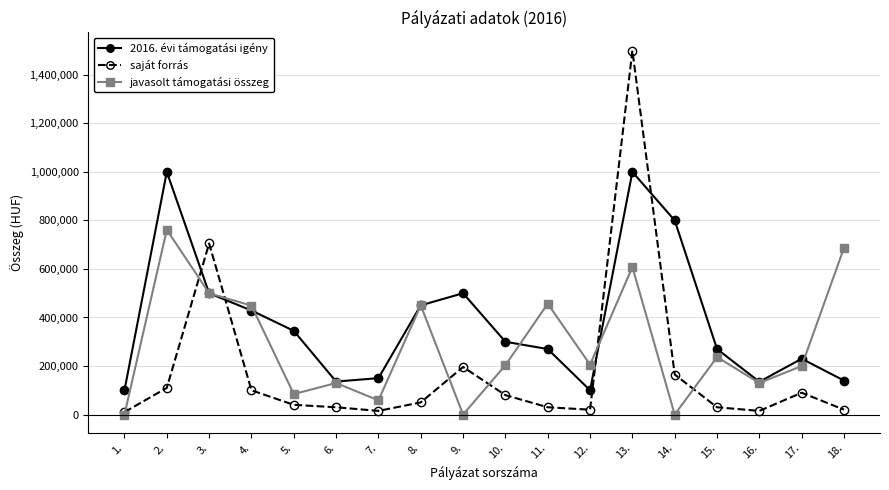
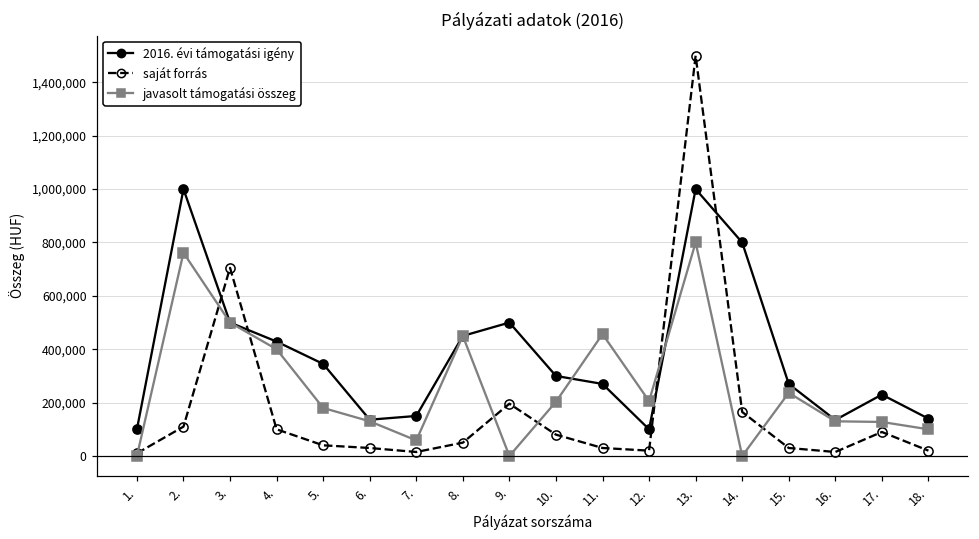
javasolt támogatási összeg, 4.: 450,000 -> 400,000
javasolt támogatási összeg, 5.: 80,000 -> 180,000
javasolt támogatási összeg, 13.: 610,000 -> 800,000
javasolt támogatási összeg, 17.: 200,000 -> 130,000
javasolt támogatási összeg, 18.: 690,000 -> 100,000
